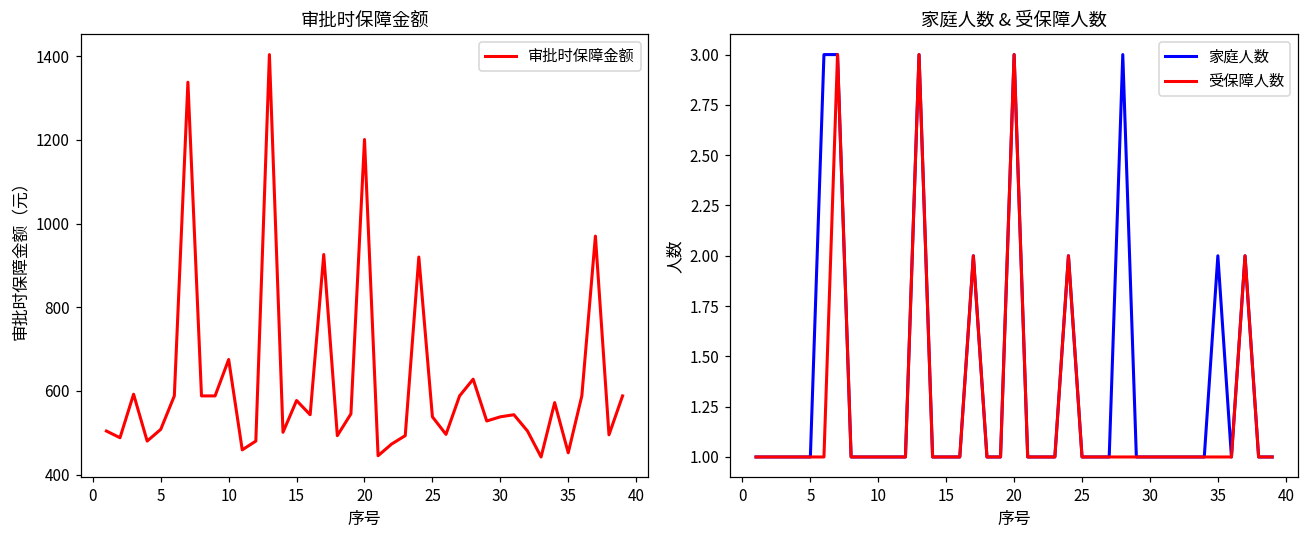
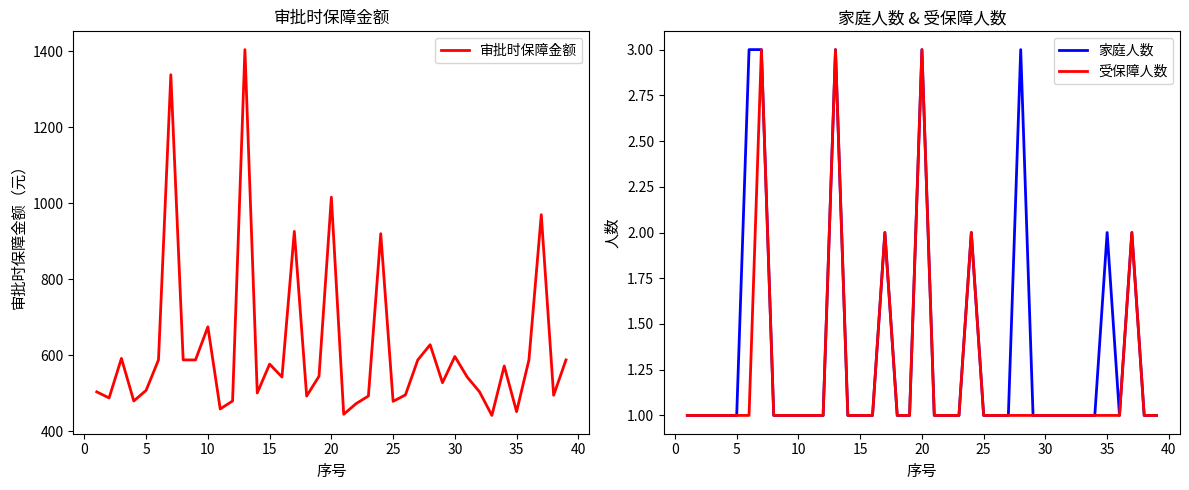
审批时保障金额, 20: 1200 -> 1020
审批时保障金额, 25: 540 -> 480
审批时保障金额, 30: 540 -> 600
